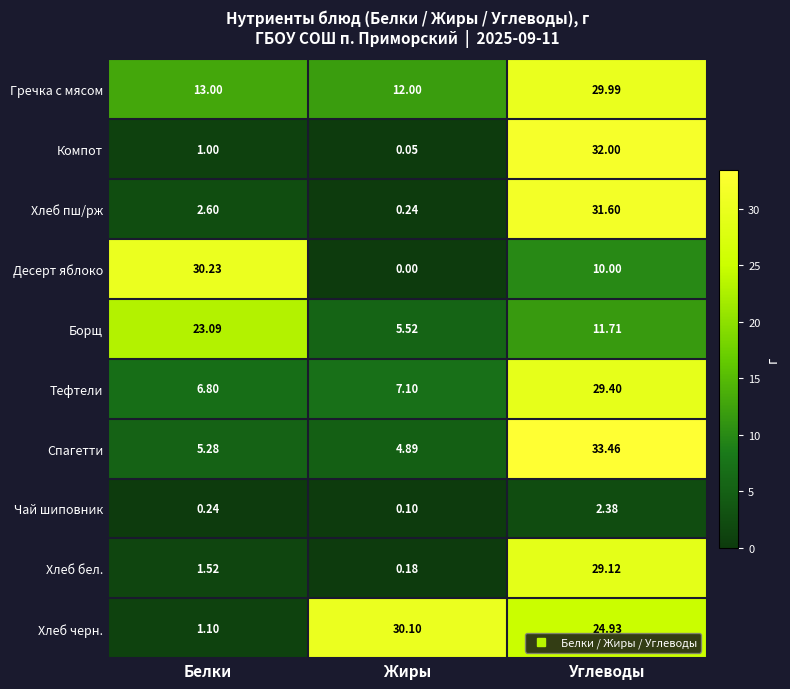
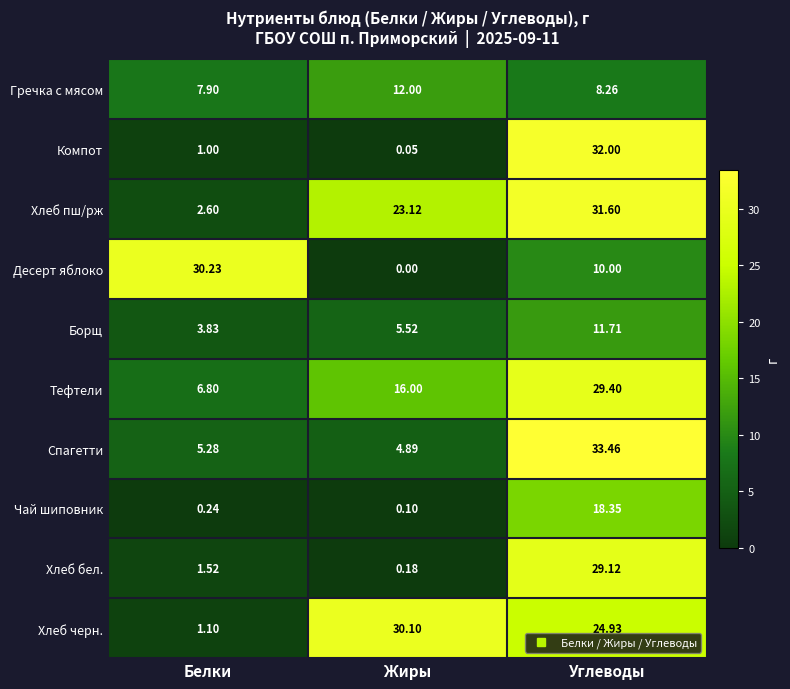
Гречка с мясом, Белки: 13.00 -> 7.90
Гречка с мясом, Углеводы: 29.99 -> 8.26
Хлеб пш/рж, Жиры: 0.24 -> 23.12
Борщ, Белки: 23.09 -> 3.83
Тефтели, Жиры: 7.10 -> 16.00
Чай шиповник, Углеводы: 2.38 -> 18.35
